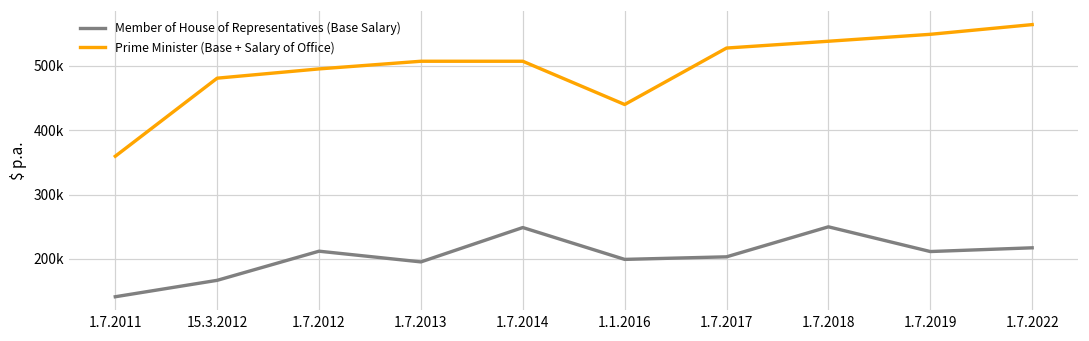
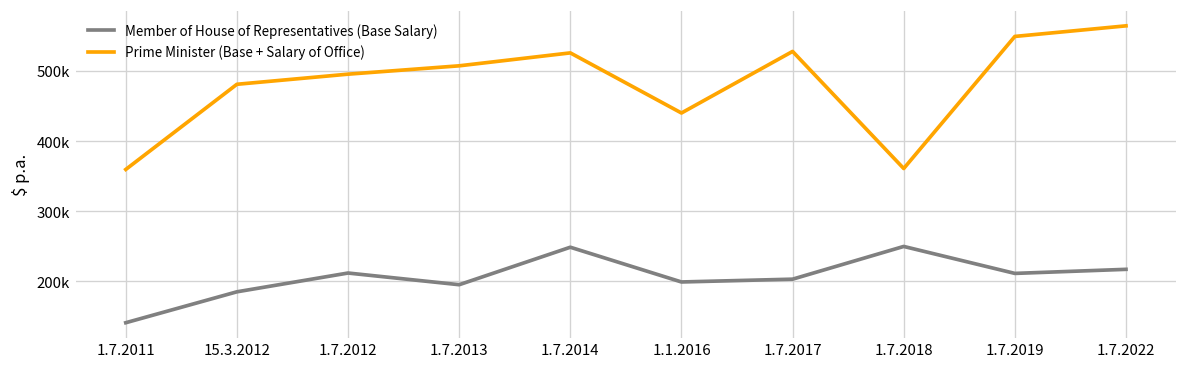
Member of House of Representatives (Base Salary), 15.3.2012: 170000 -> 190000
Prime Minister (Base + Salary of Office), 1.7.2014: 510000 -> 530000
Prime Minister (Base + Salary of Office), 1.7.2018: 540000 -> 360000
